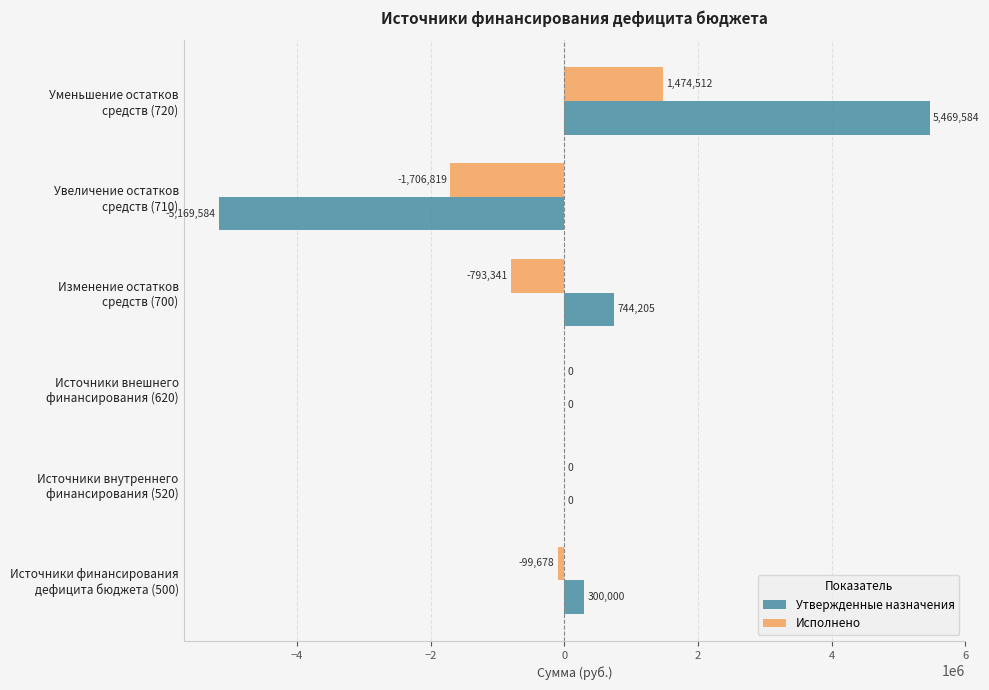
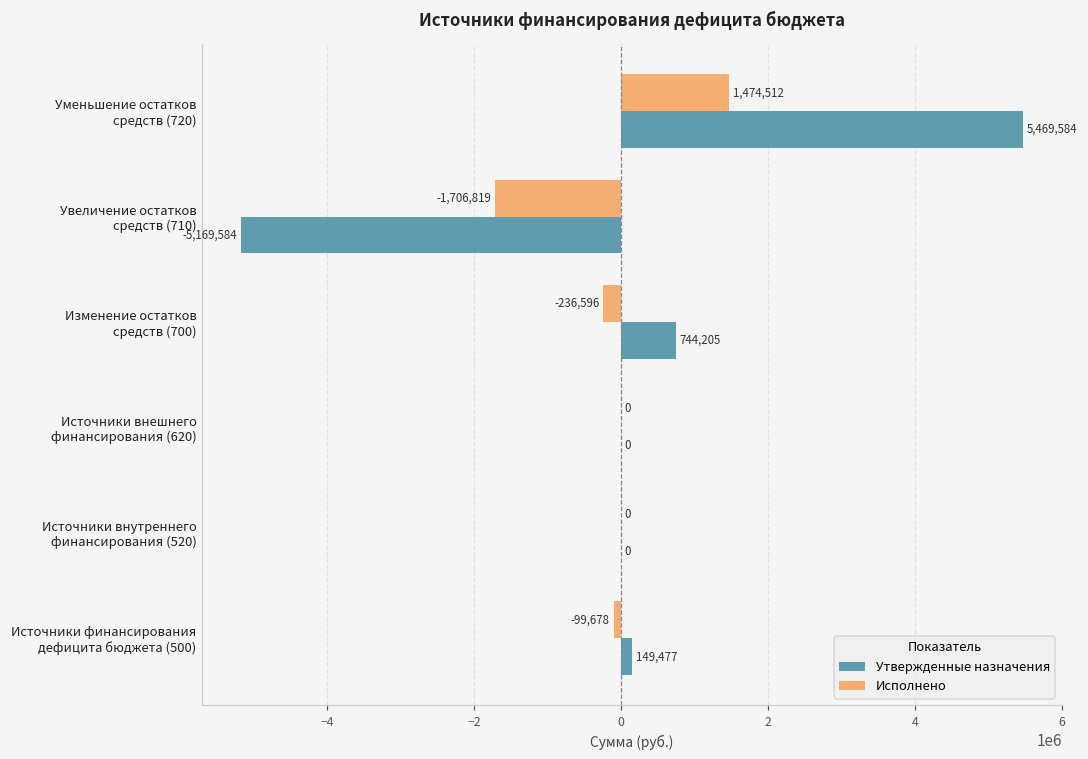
Исполнено, Изменение остатков средств (700): -793,341 -> -236,596
Утвержденные назначения, Источники финансирования дефицита бюджета (500): 300,000 -> 149,477
